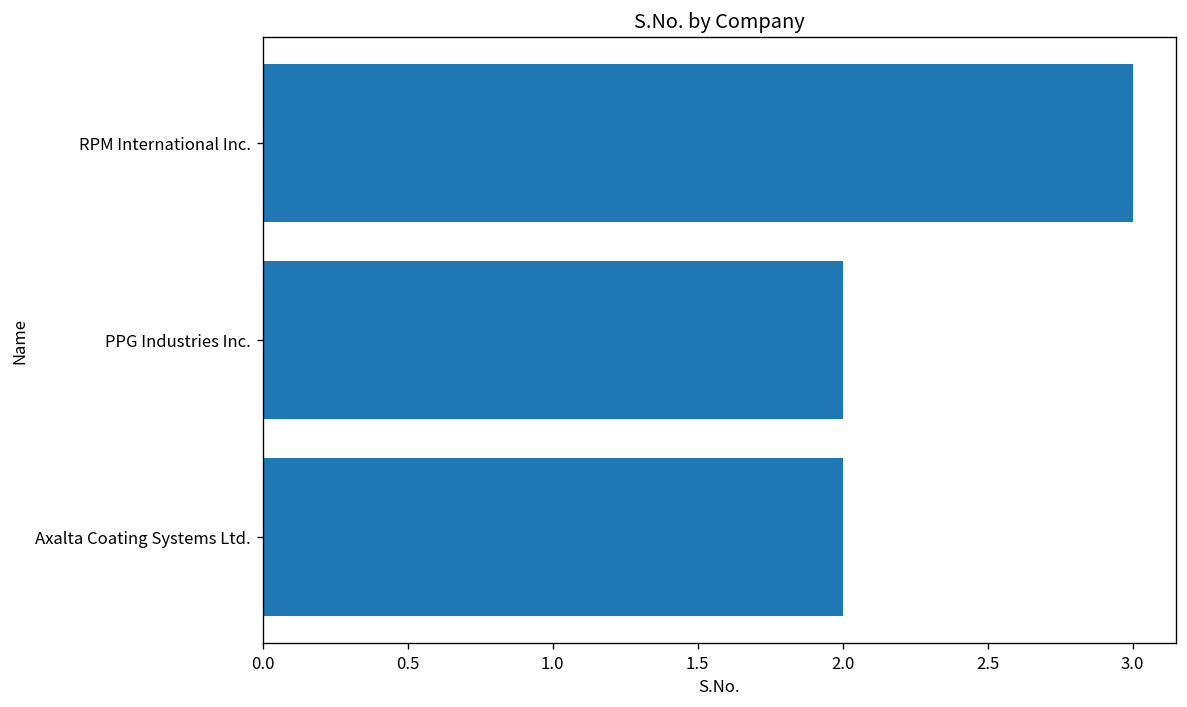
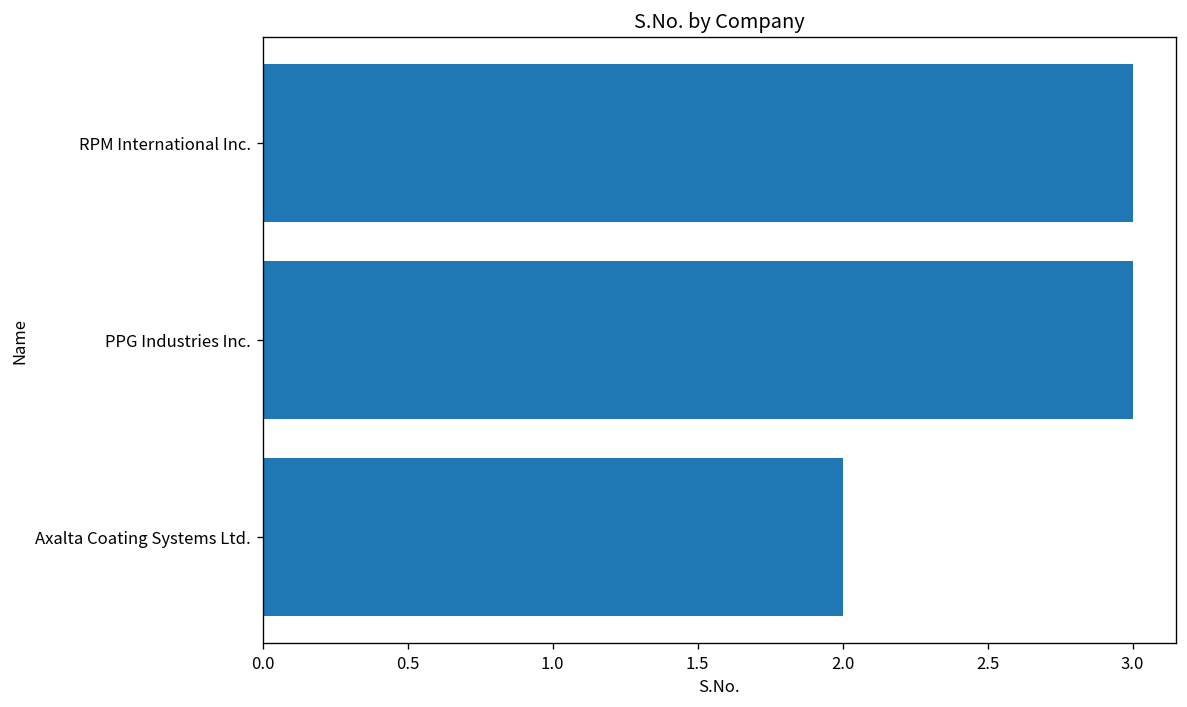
PPG Industries Inc.: 2 -> 3
